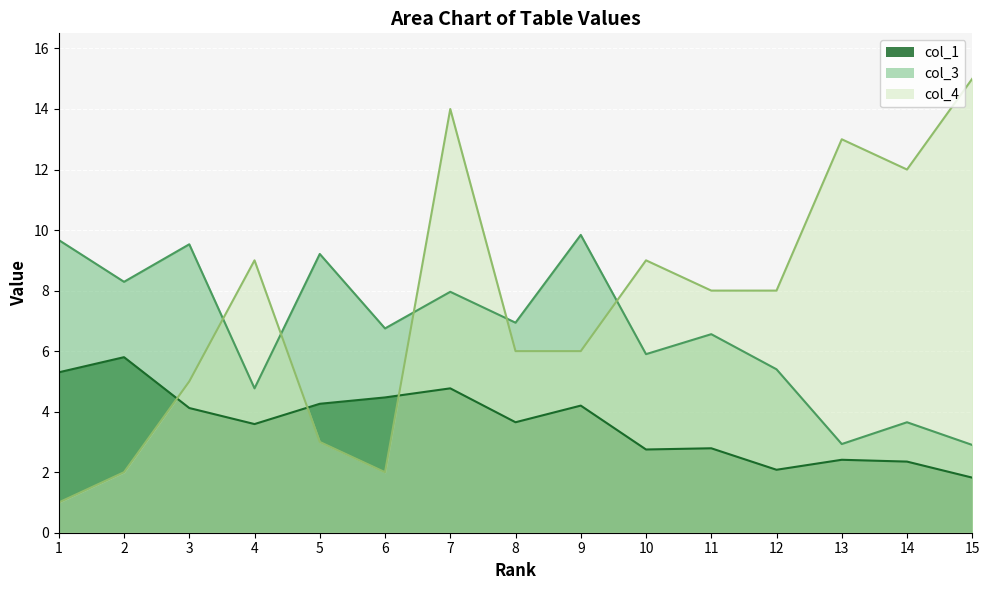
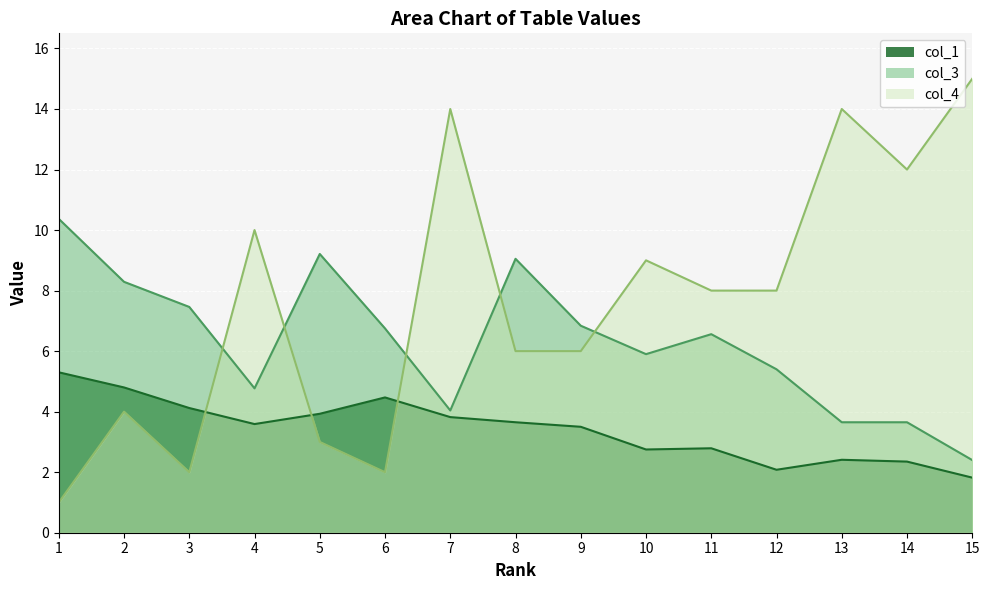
col_3, 1: 9.7 -> 10.4
col_1, 2: 5.8 -> 4.8
col_4, 2: 2 -> 4
col_3, 3: 9.5 -> 7.5
col_4, 3: 5 -> 2
col_4, 4: 9 -> 10
col_1, 5: 4.3 -> 3.9
col_1, 7: 4.8 -> 3.8
col_3, 7: 8.0 -> 4.0
col_3, 8: 6.9 -> 9.1
col_1, 9: 4.2 -> 3.5
col_3, 9: 9.8 -> 6.8
col_3, 13: 2.9 -> 3.7
col_4, 13: 13 -> 14
col_3, 15: 2.9 -> 2.4
